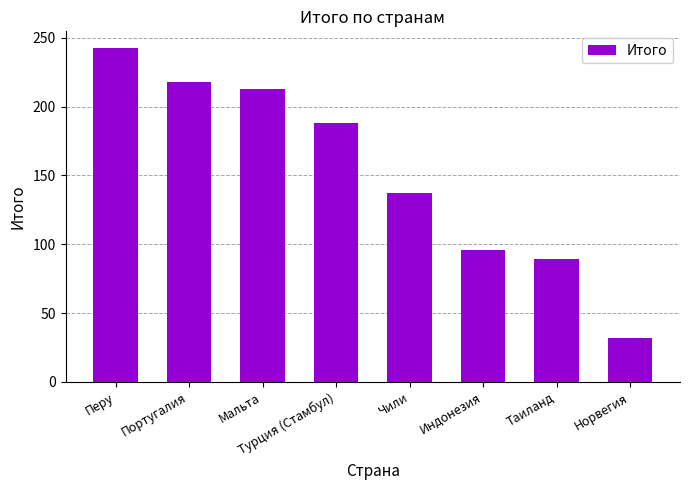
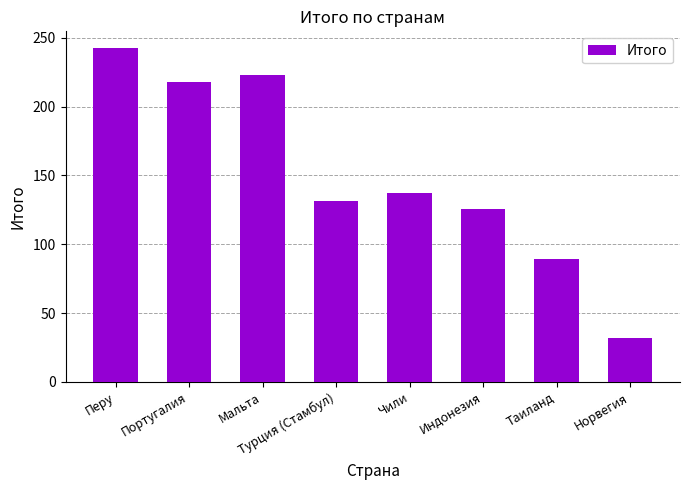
Мальта: 213 -> 223
Турция (Стамбул): 188 -> 131
Индонезия: 96 -> 126
